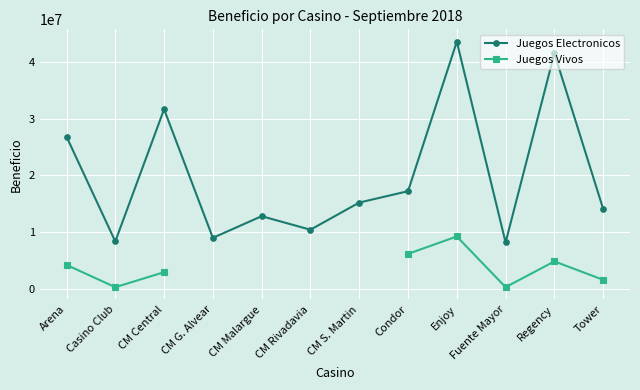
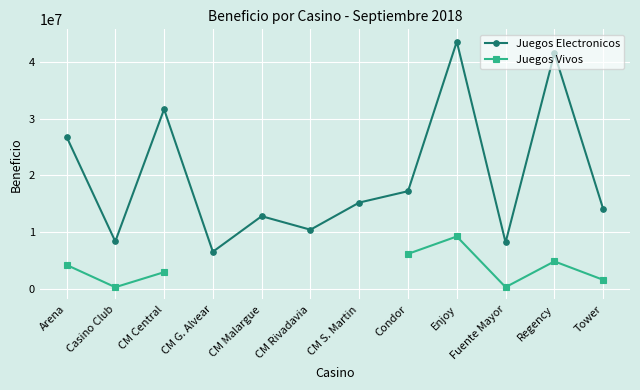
Juegos Electronicos, CM G. Alvear: 9000000 -> 7000000
